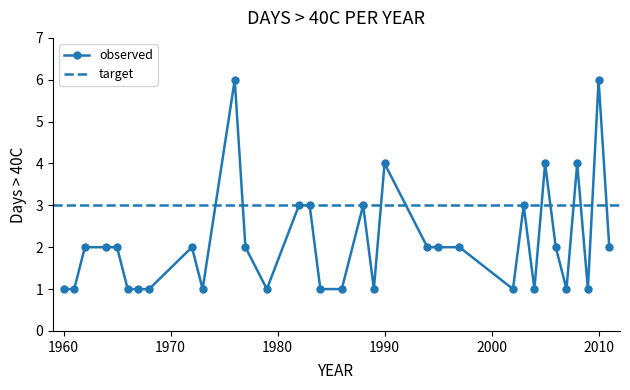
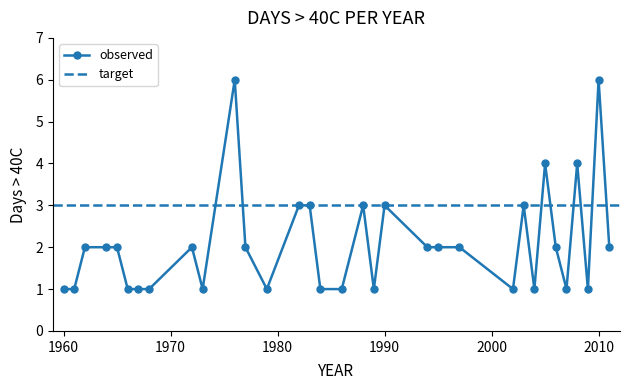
1990: 4 -> 3
